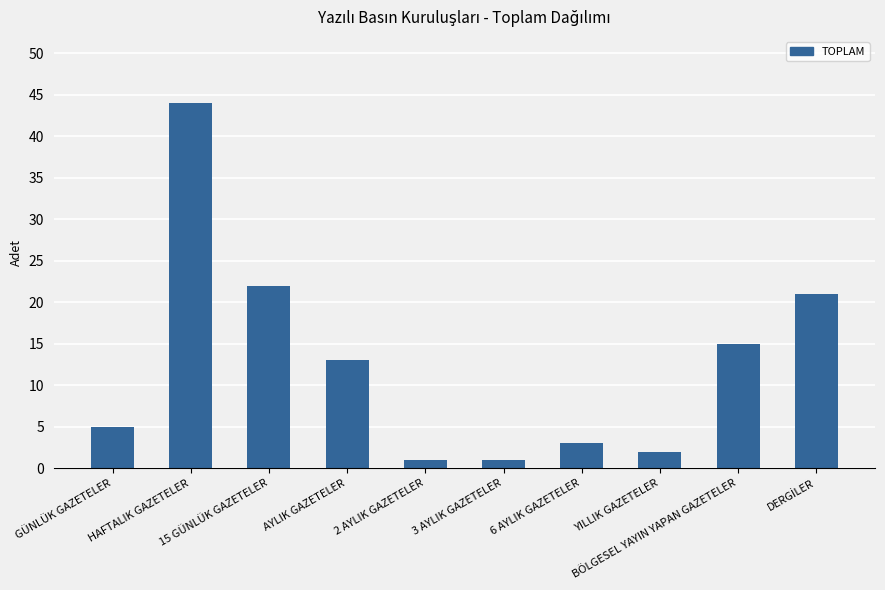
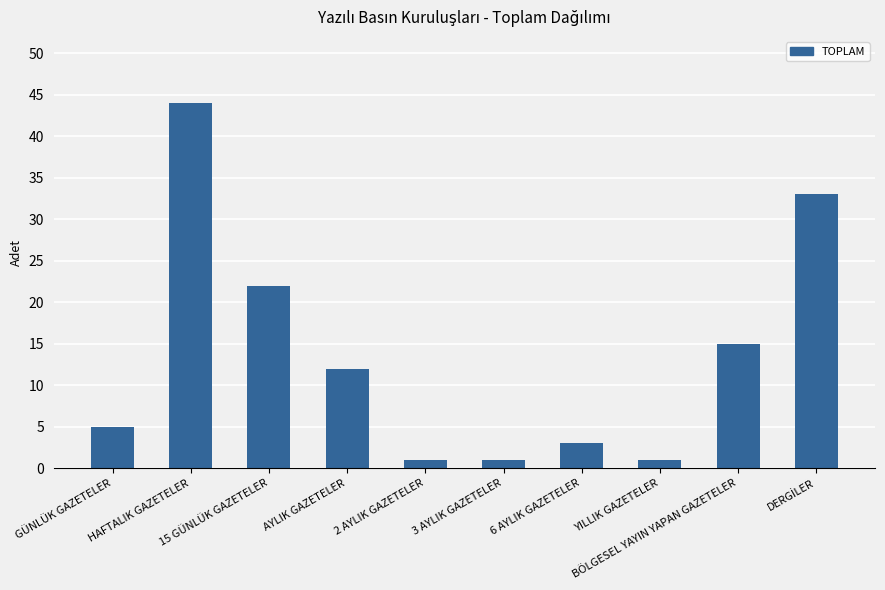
AYLIK GAZETELER: 13 -> 12
YILLIK GAZETELER: 2 -> 1
DERGİLER: 21 -> 33
